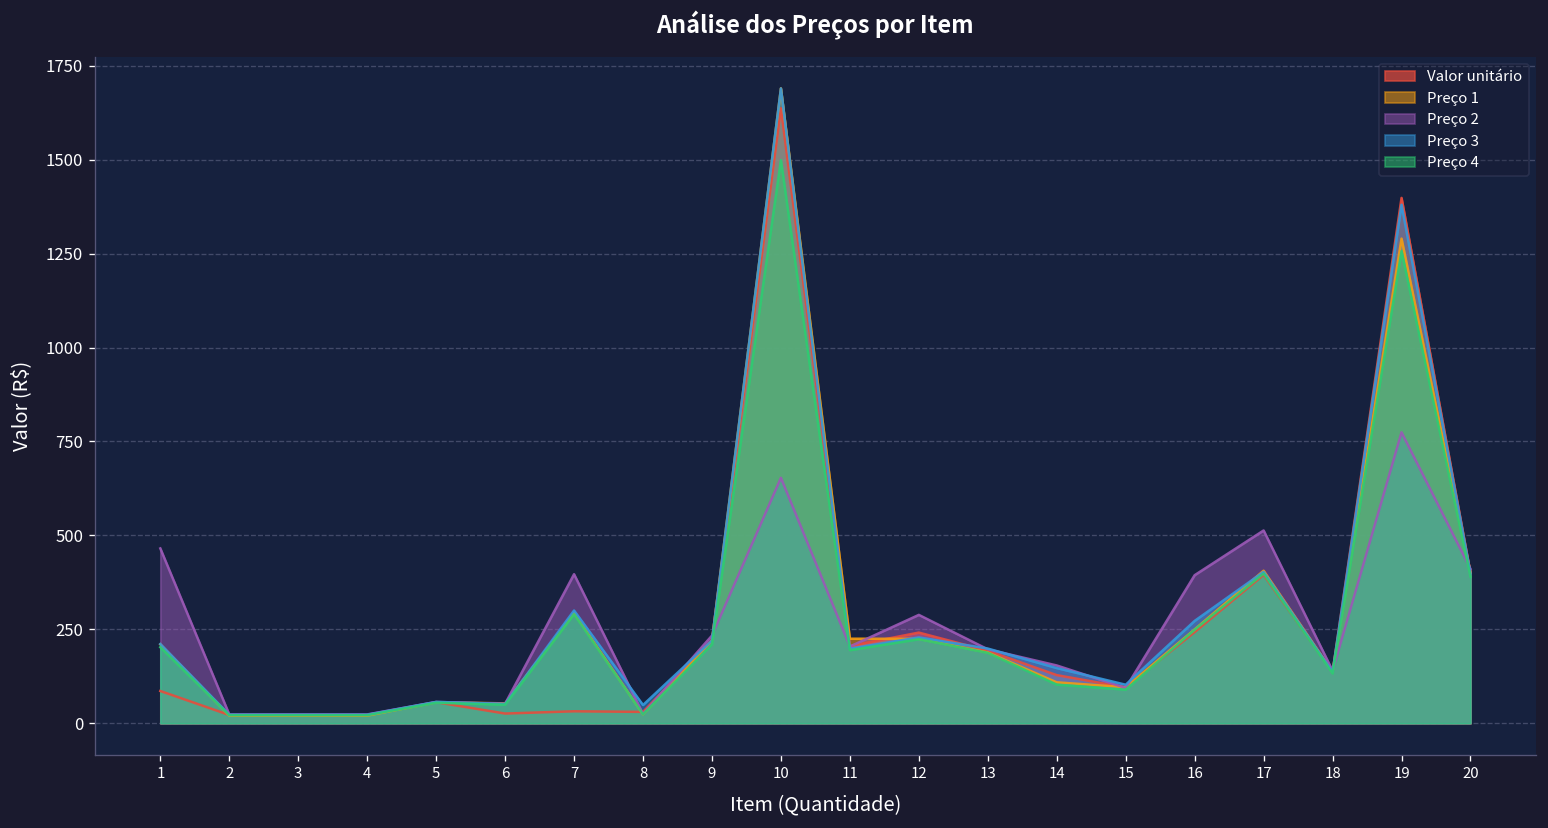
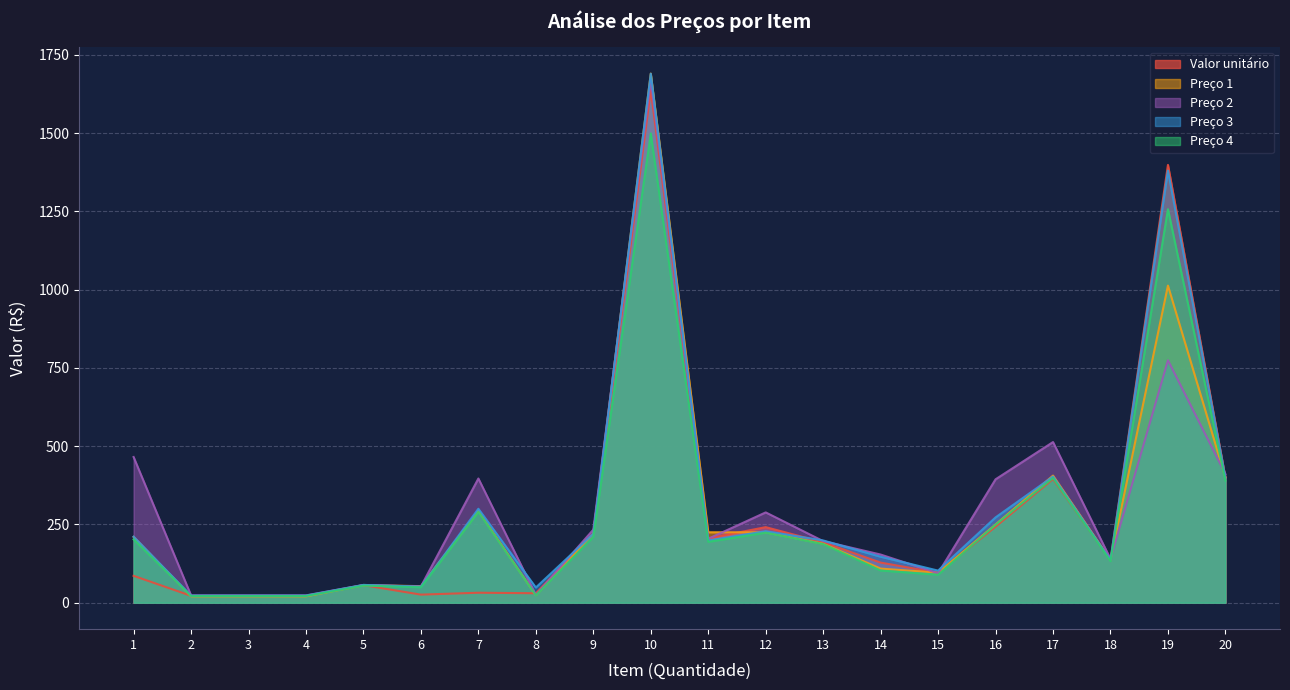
Preço 2, 10: 650 -> 1670
Preço 1, 19: 1290 -> 1010
